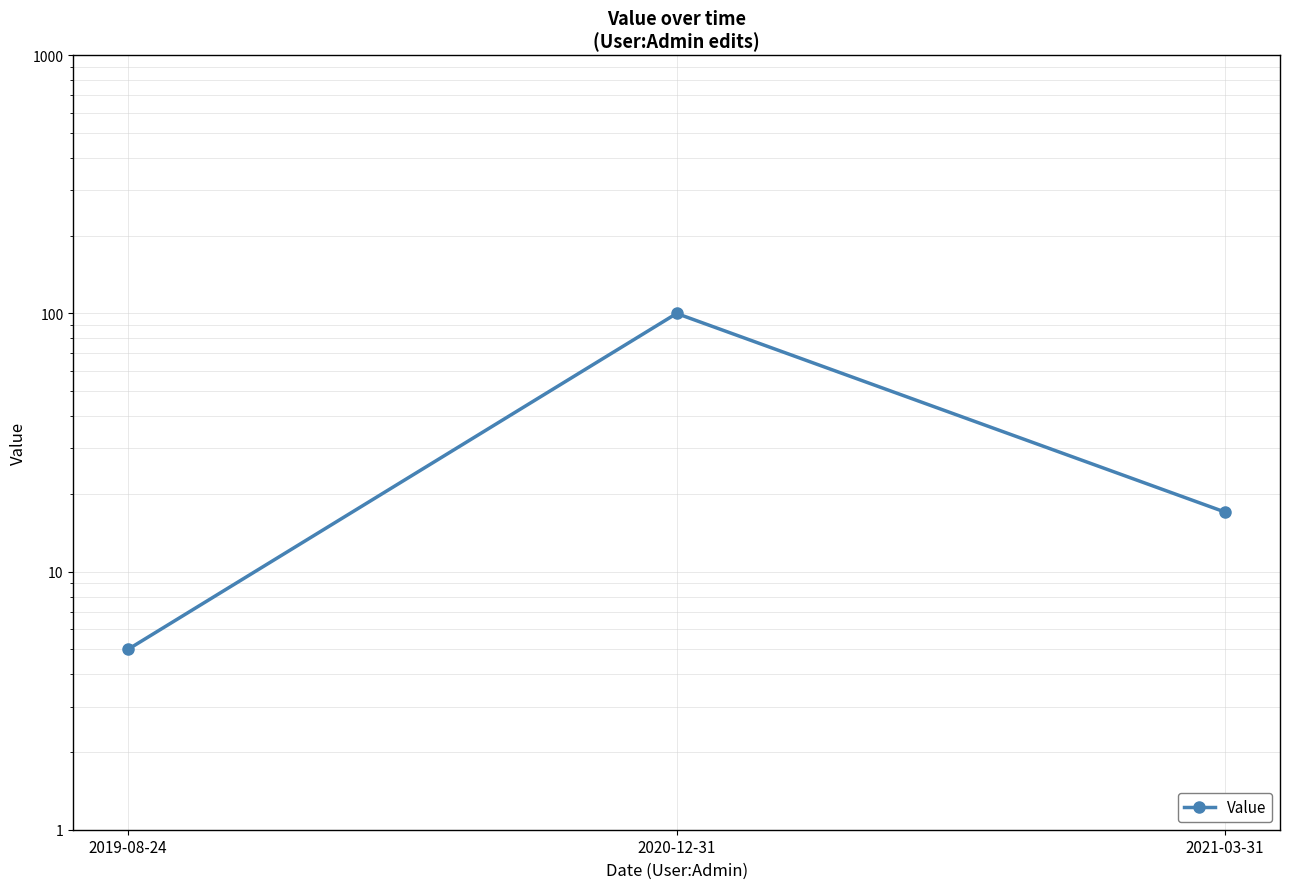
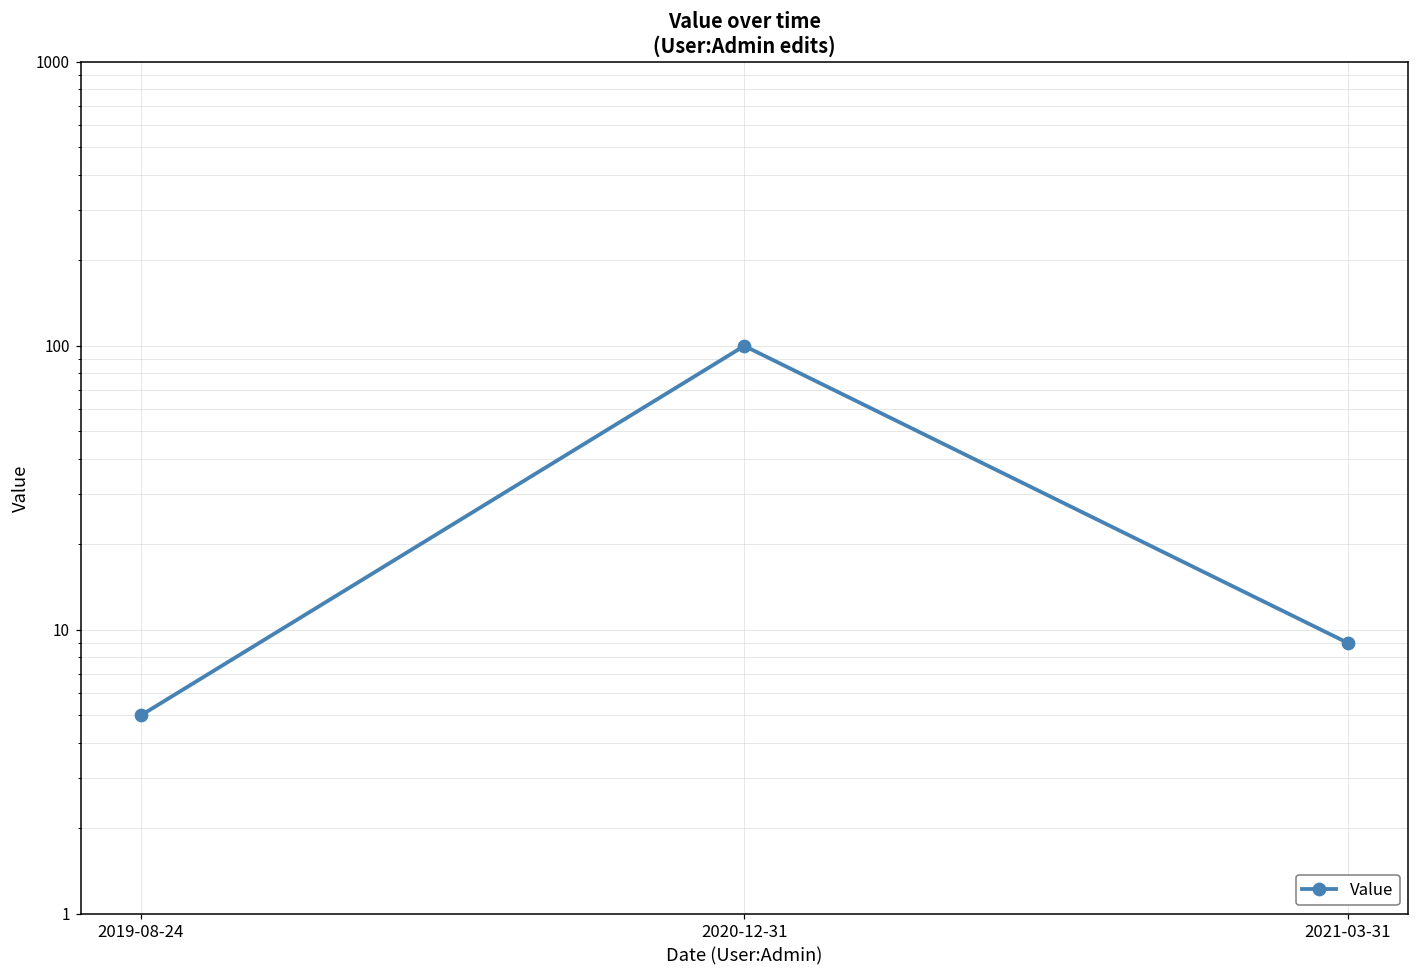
2021-03-31: 17 -> 9
